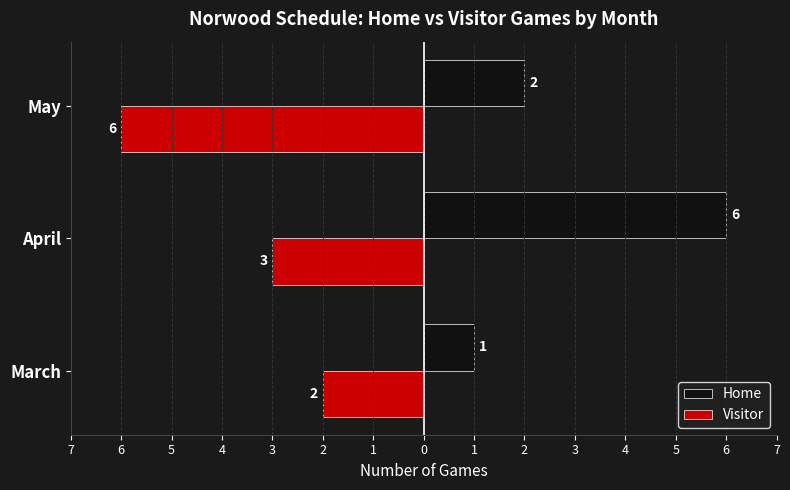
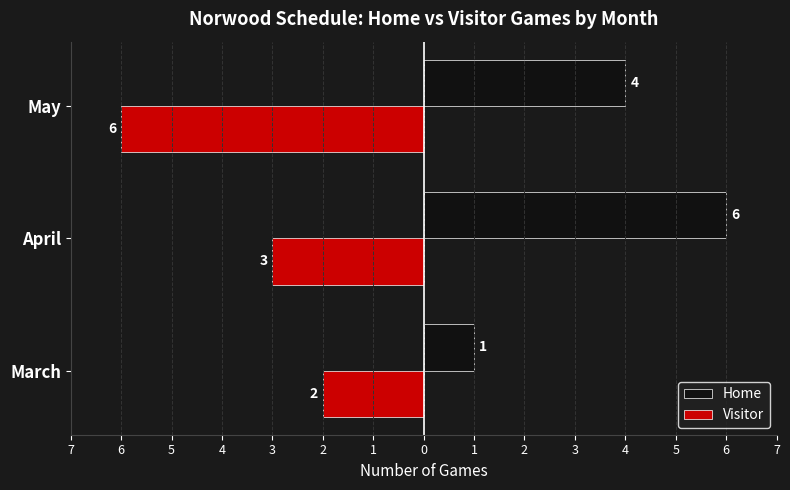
Home, May: 2 -> 4
